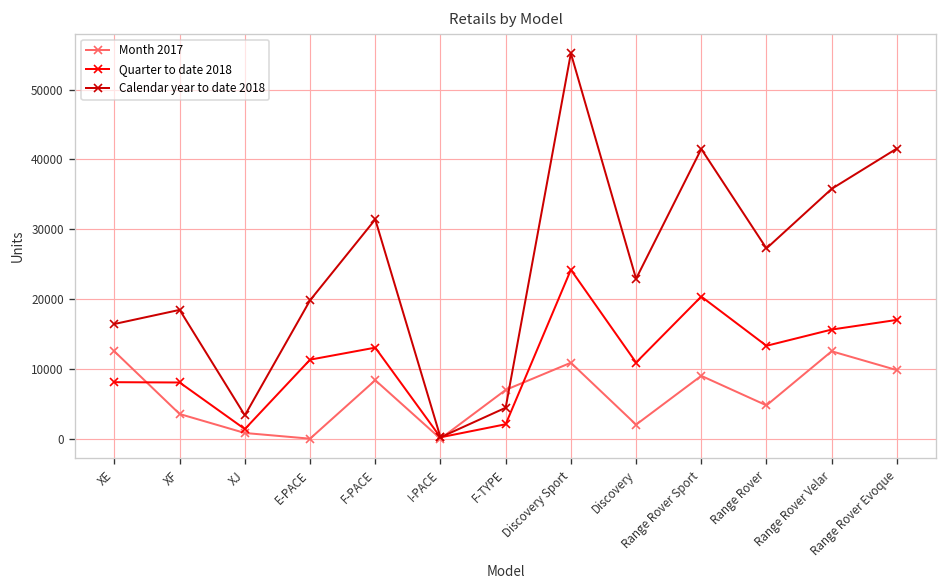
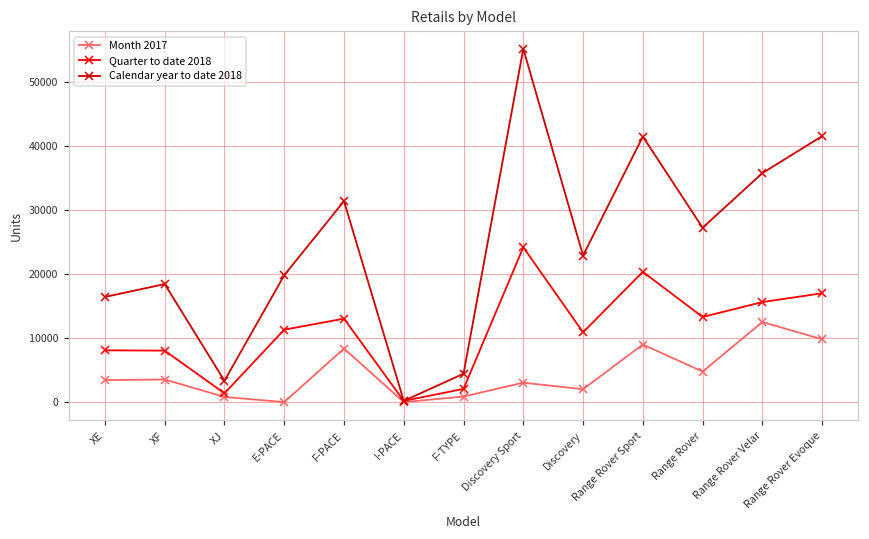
Month 2017, XE: 12000 -> 3000
Month 2017, F-TYPE: 7000 -> 1000
Month 2017, Discovery Sport: 11000 -> 3000
